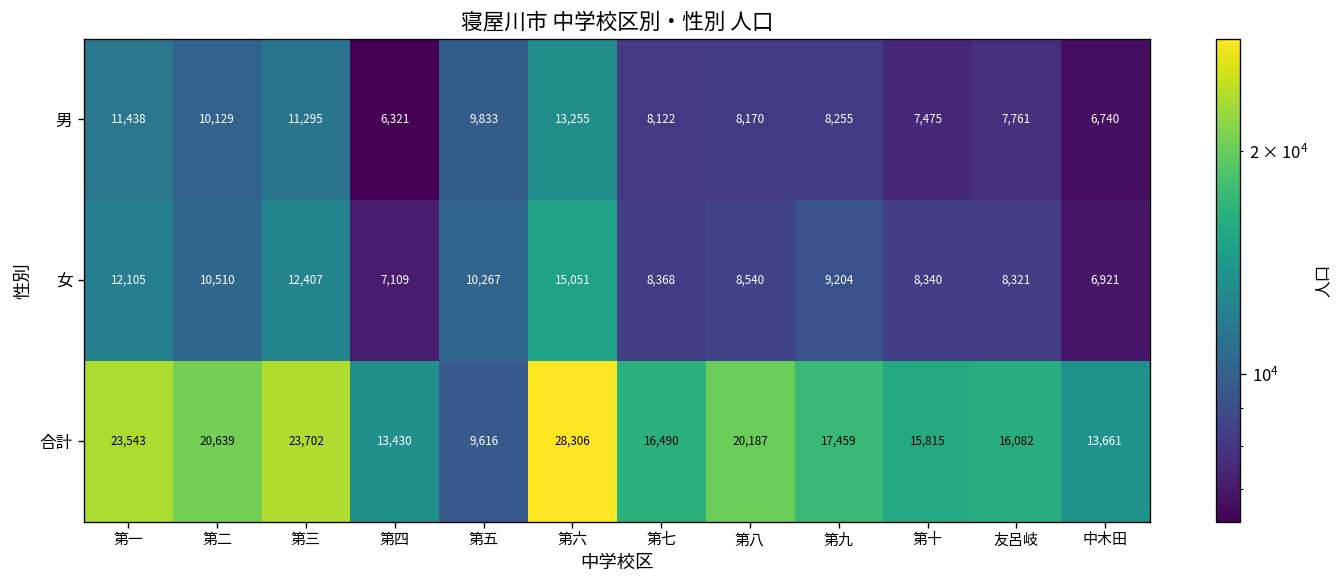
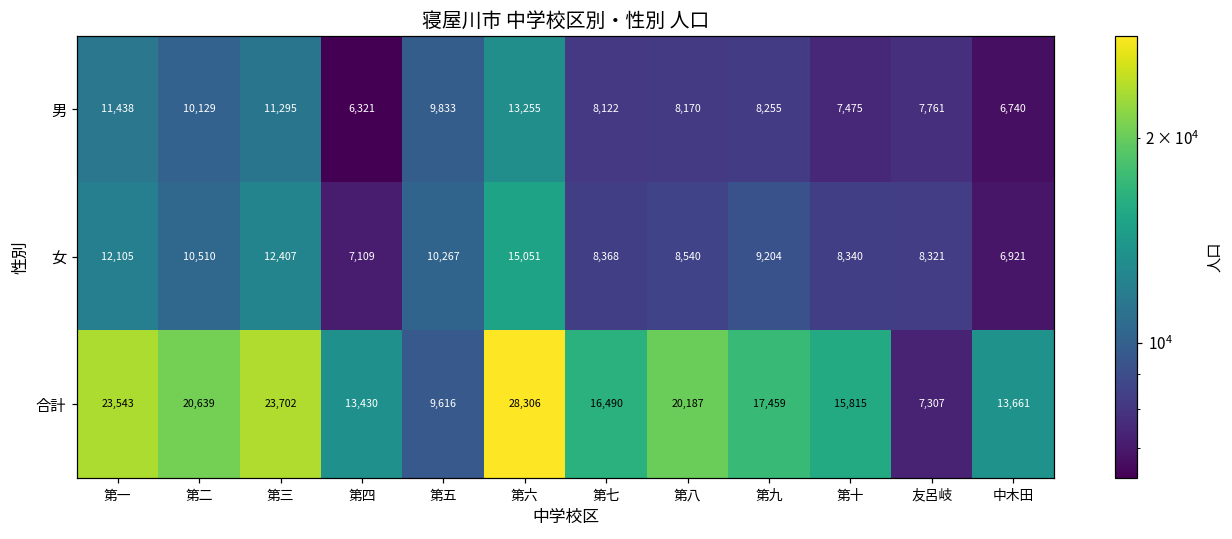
合計, 友呂岐: 16,082 -> 7,307
